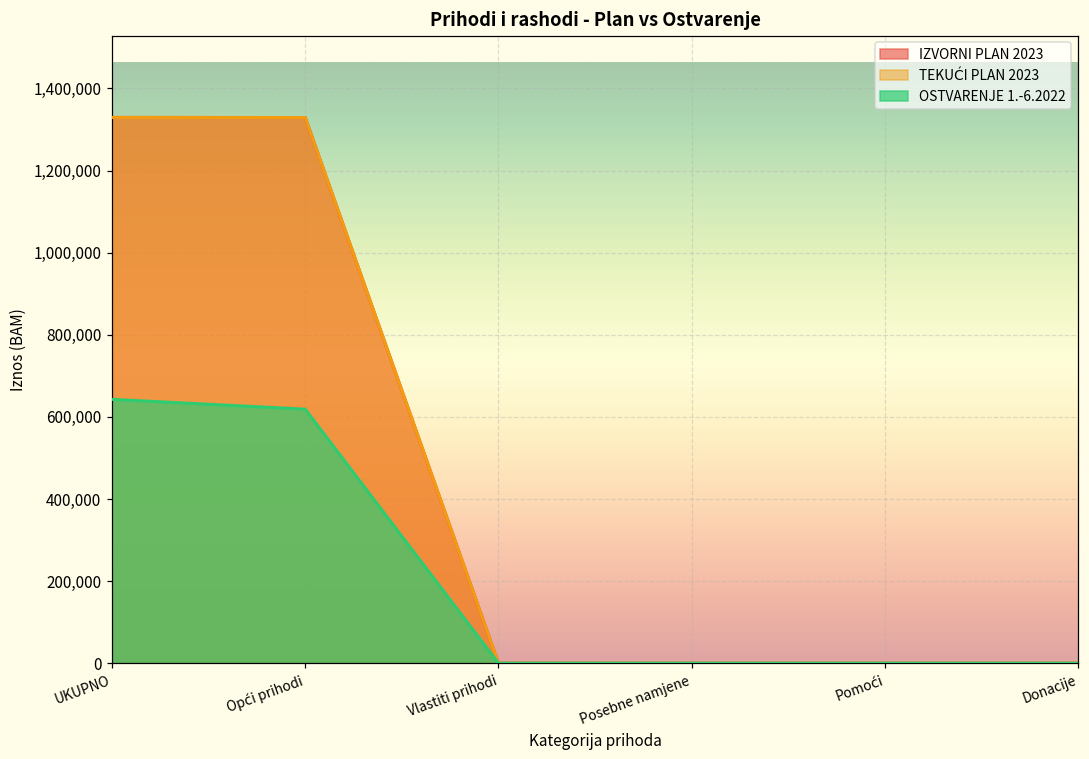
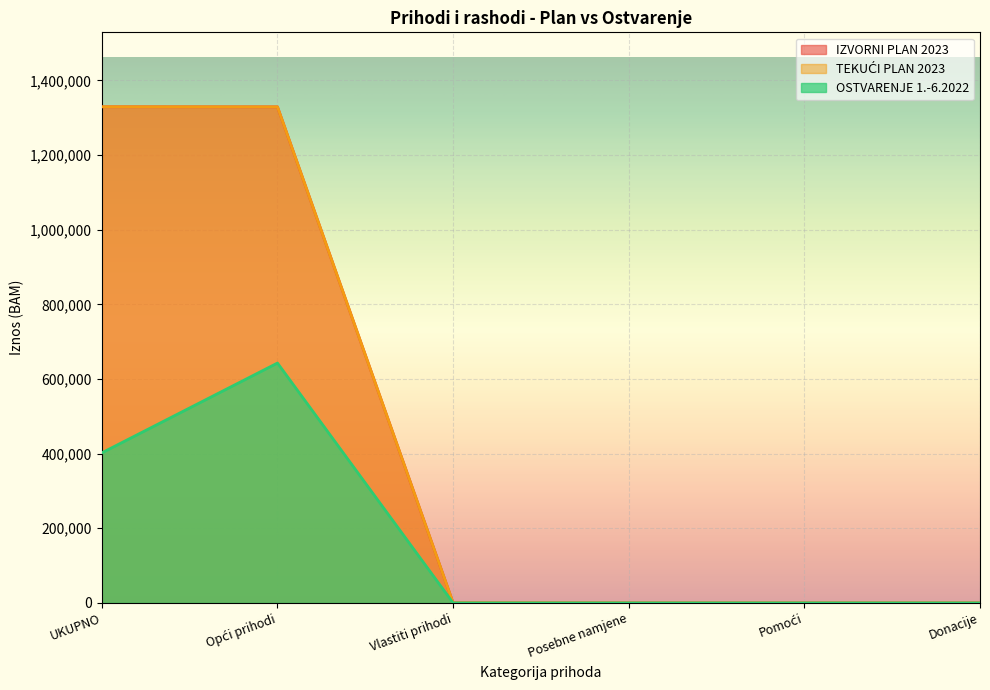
OSTVARENJE 1.-6.2022, UKUPNO: 640,000 -> 400,000
OSTVARENJE 1.-6.2022, Opći prihodi: 620,000 -> 640,000
